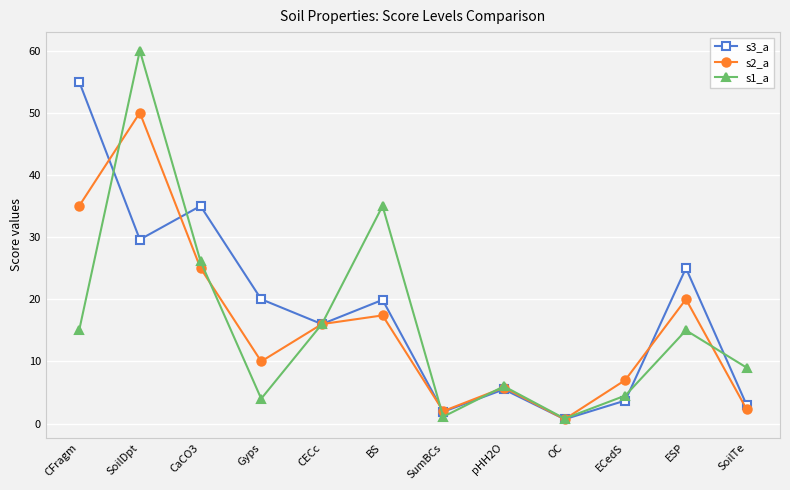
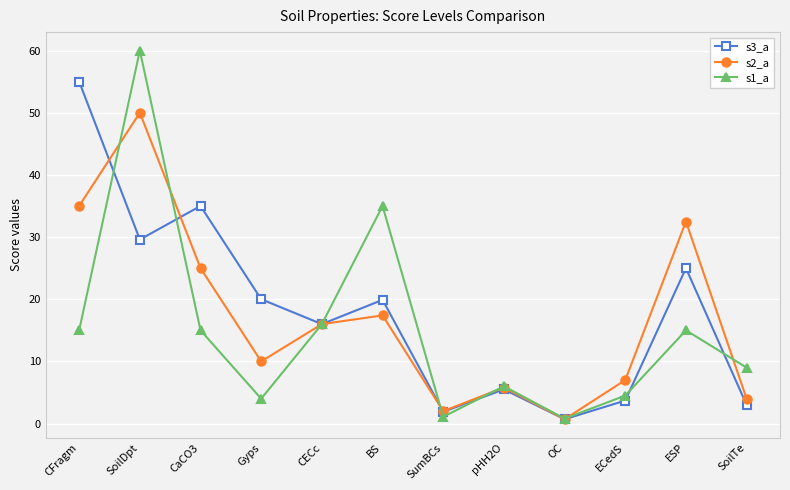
s1_a, CaCO3: 26 -> 15
s2_a, ESP: 20 -> 33
s2_a, SoilTe: 2 -> 4
